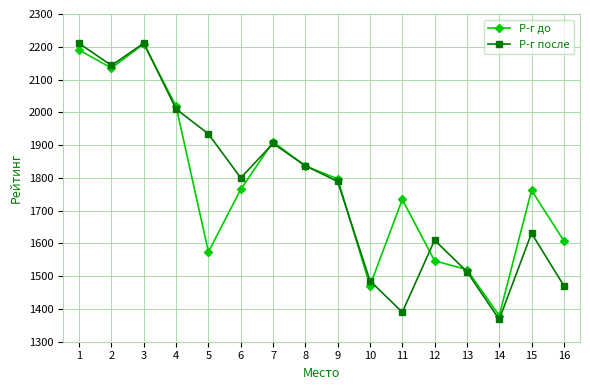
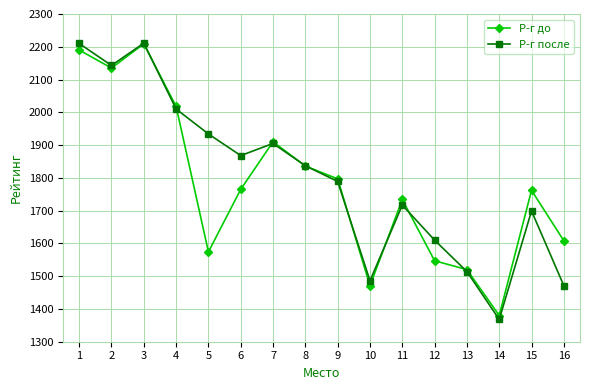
Р-г после, 6: 1800 -> 1870
Р-г после, 11: 1390 -> 1720
Р-г после, 15: 1630 -> 1700
